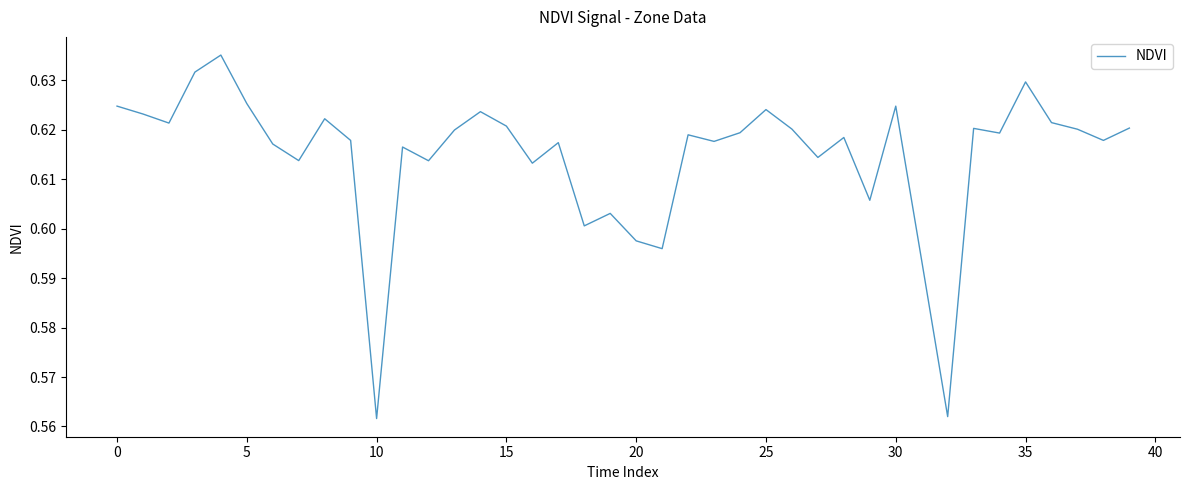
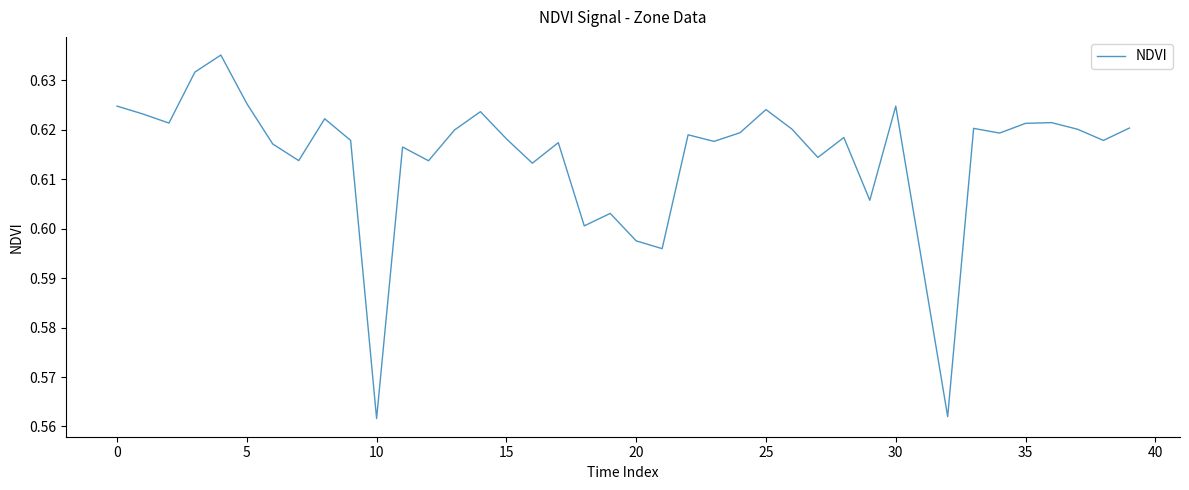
15: 0.621 -> 0.618
35: 0.630 -> 0.621
